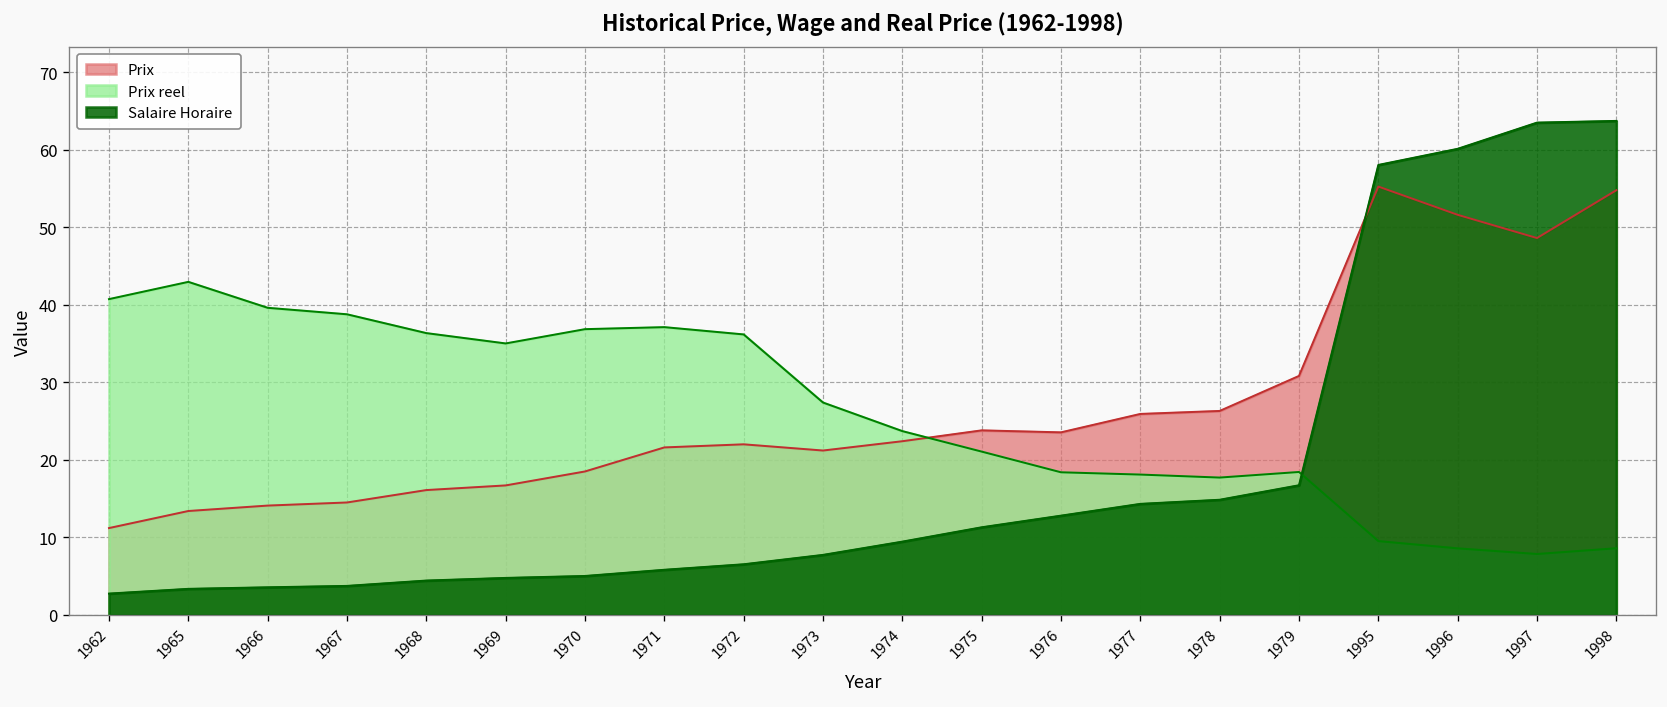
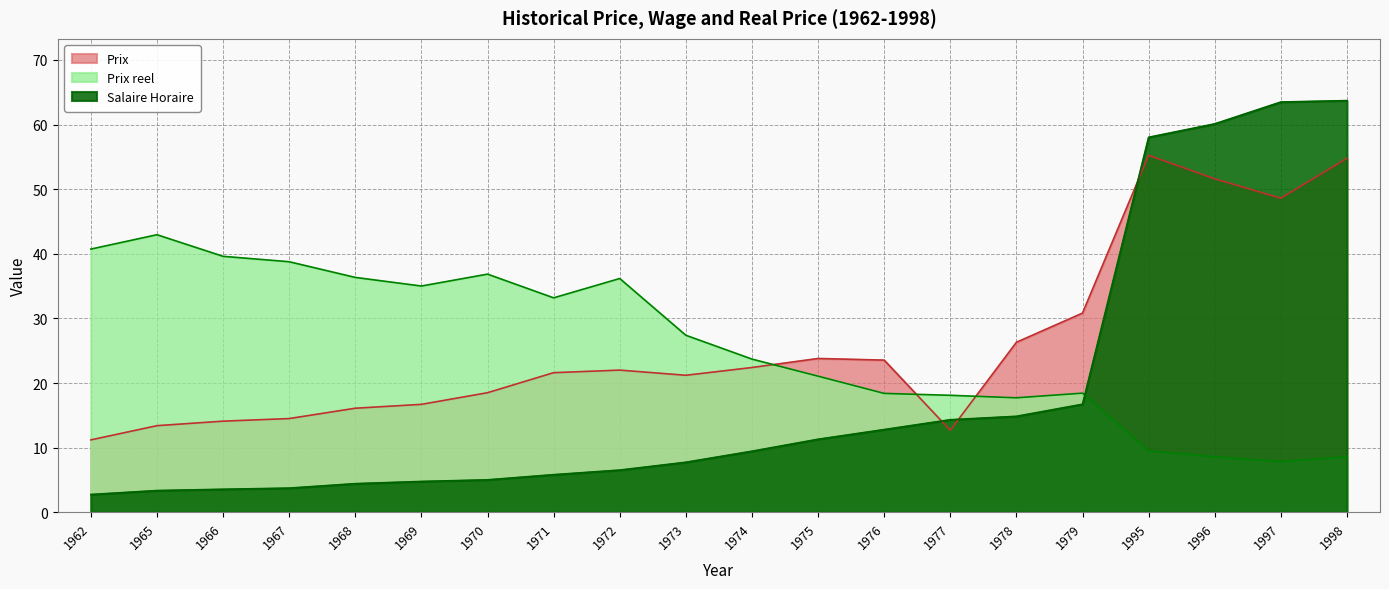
Prix reel, 1971: 37 -> 33
Prix, 1977: 26 -> 13
